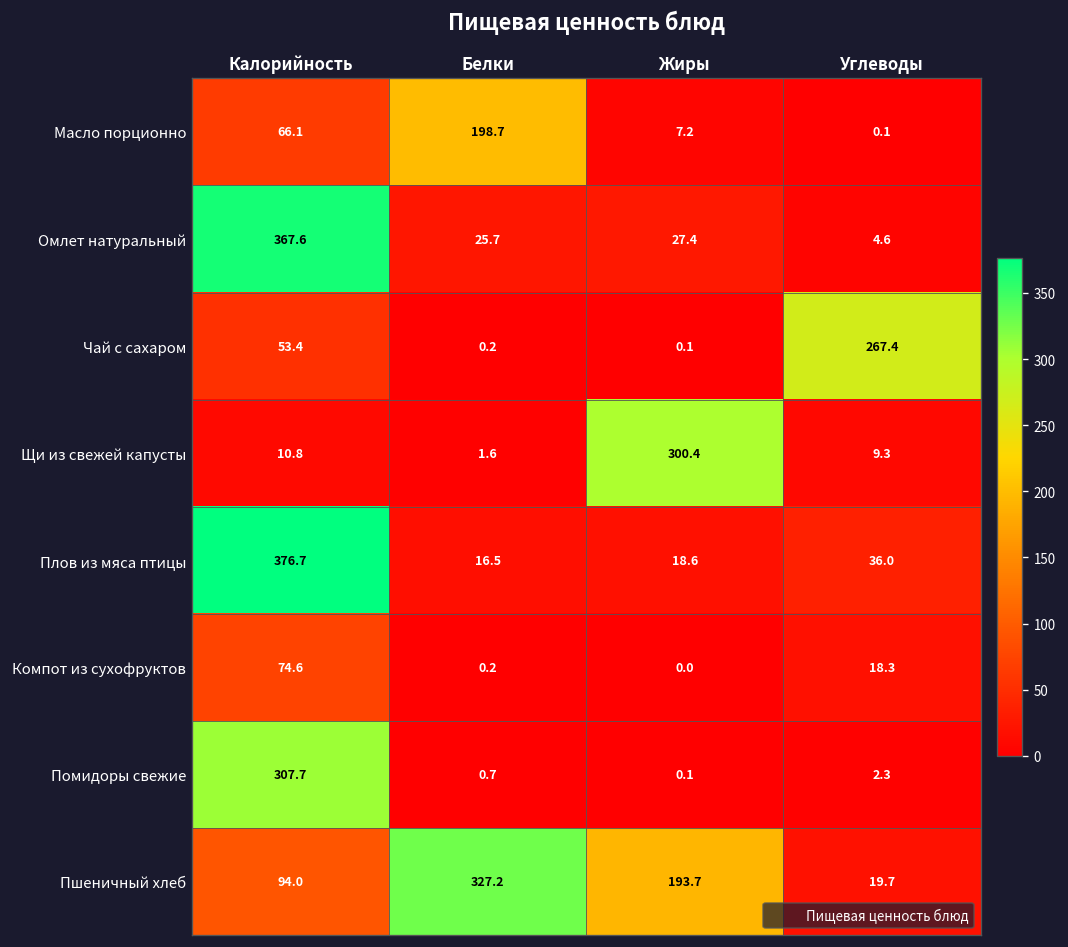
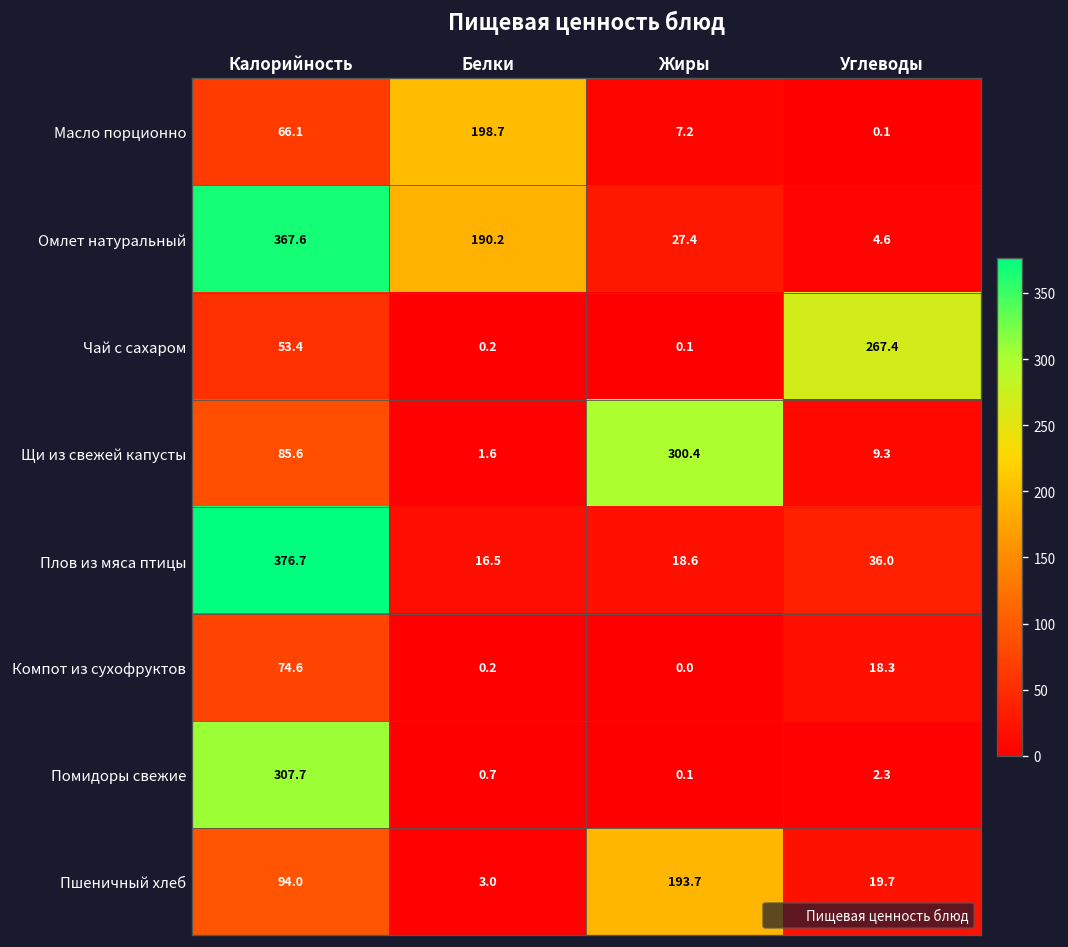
Омлет натуральный, Белки: 25.7 -> 190.2
Щи из свежей капусты, Калорийность: 10.8 -> 85.6
Пшеничный хлеб, Белки: 327.2 -> 3.0
